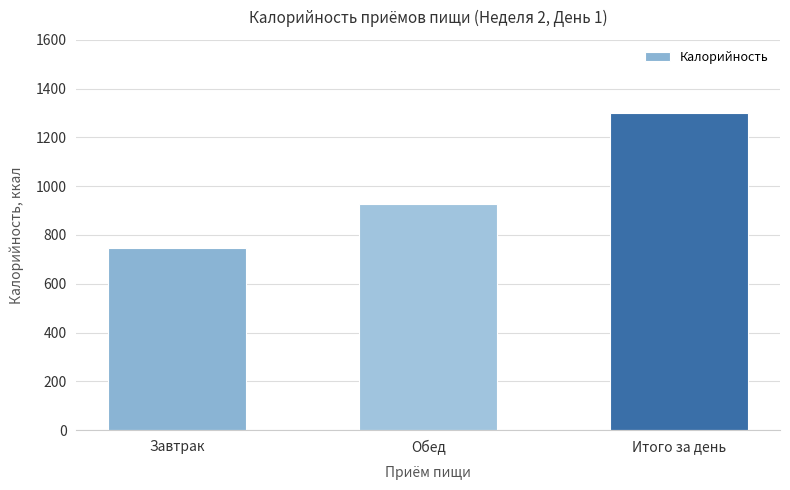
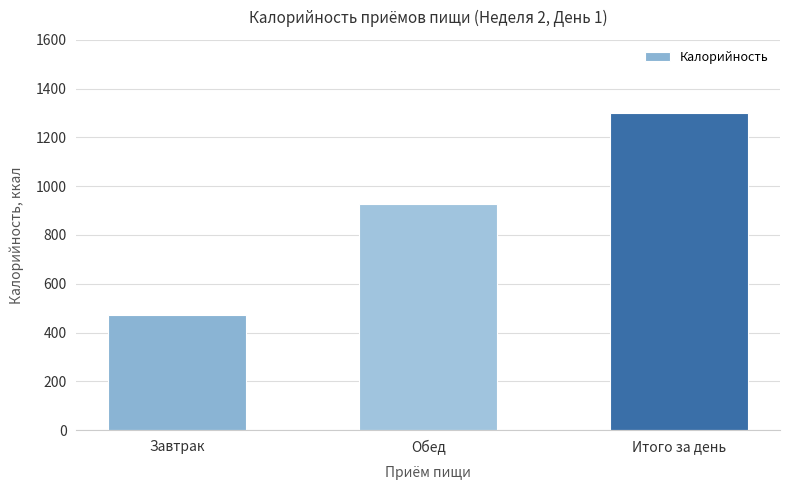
Завтрак: 750 -> 470
